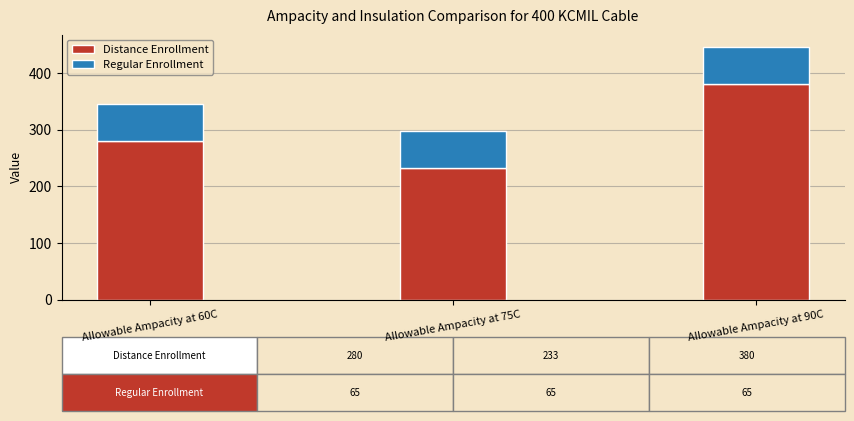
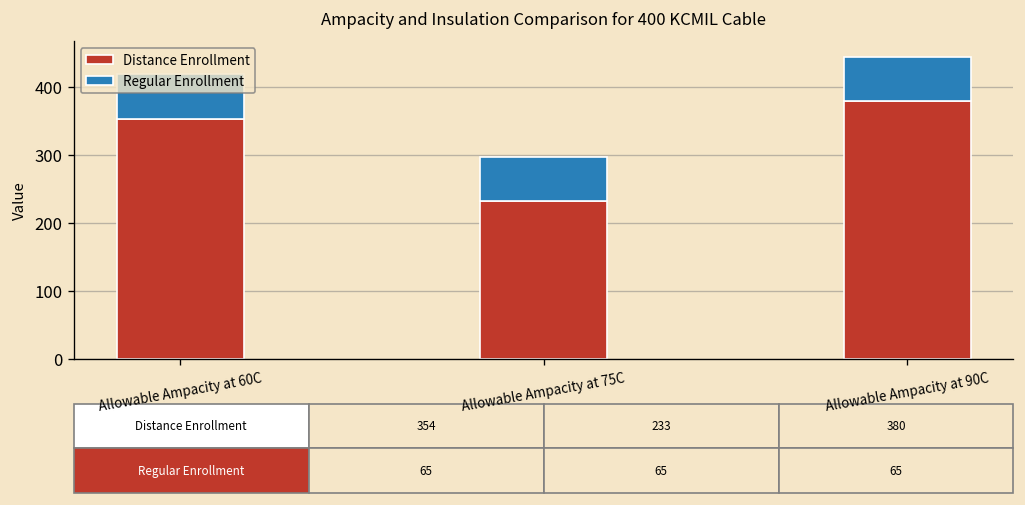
Distance Enrollment, Allowable Ampacity at 60C: 280 -> 354
